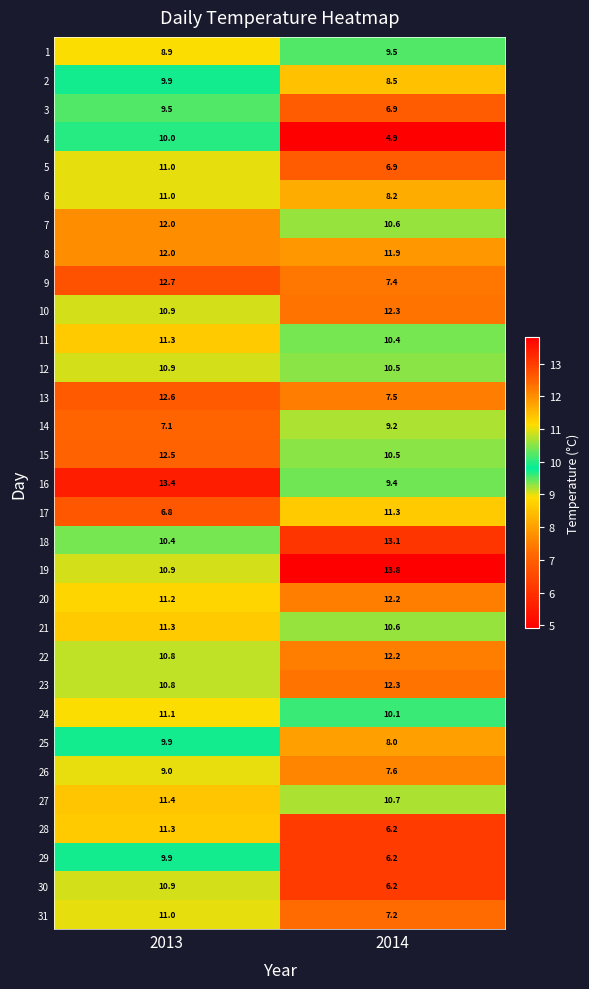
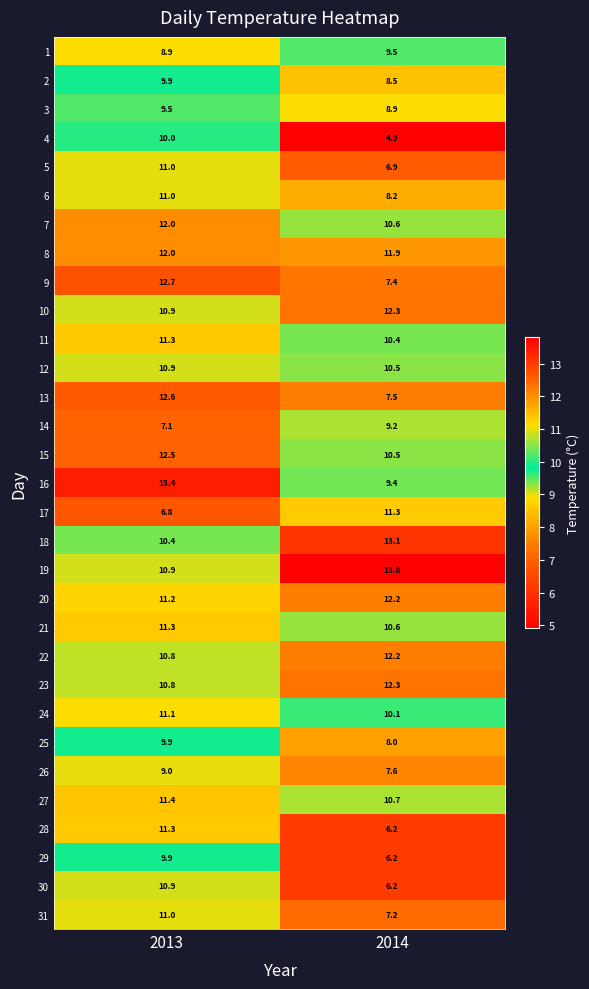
3, 2014: 6.9 -> 8.9
